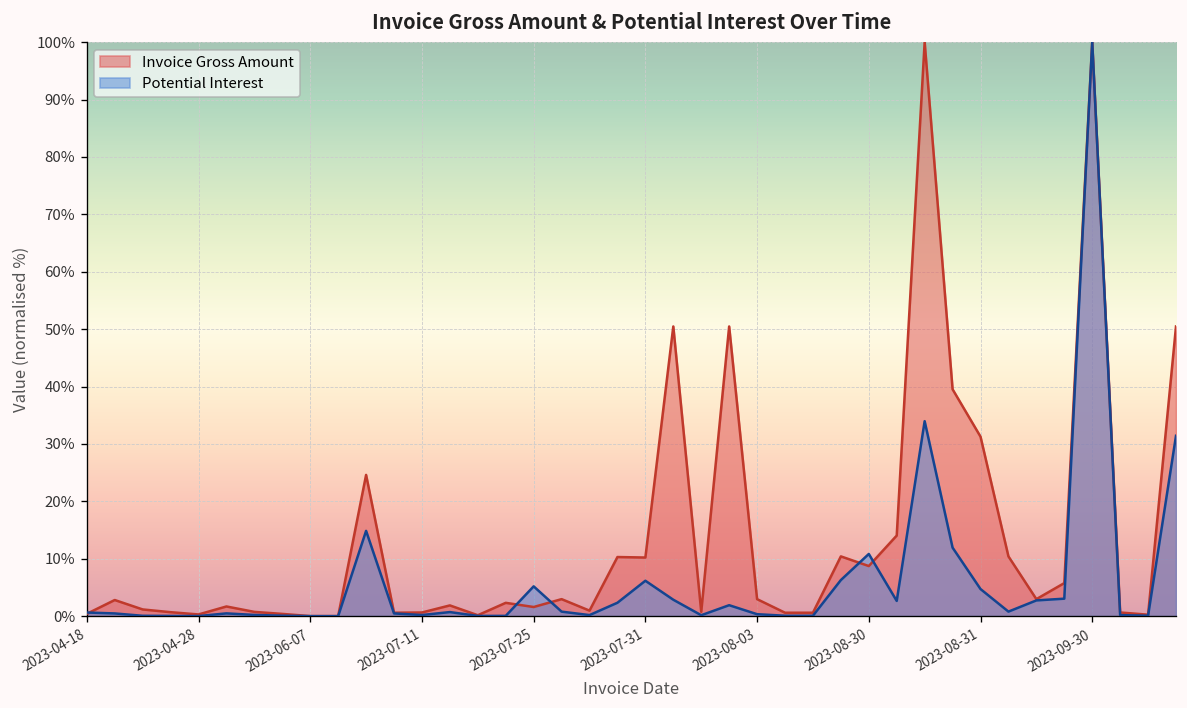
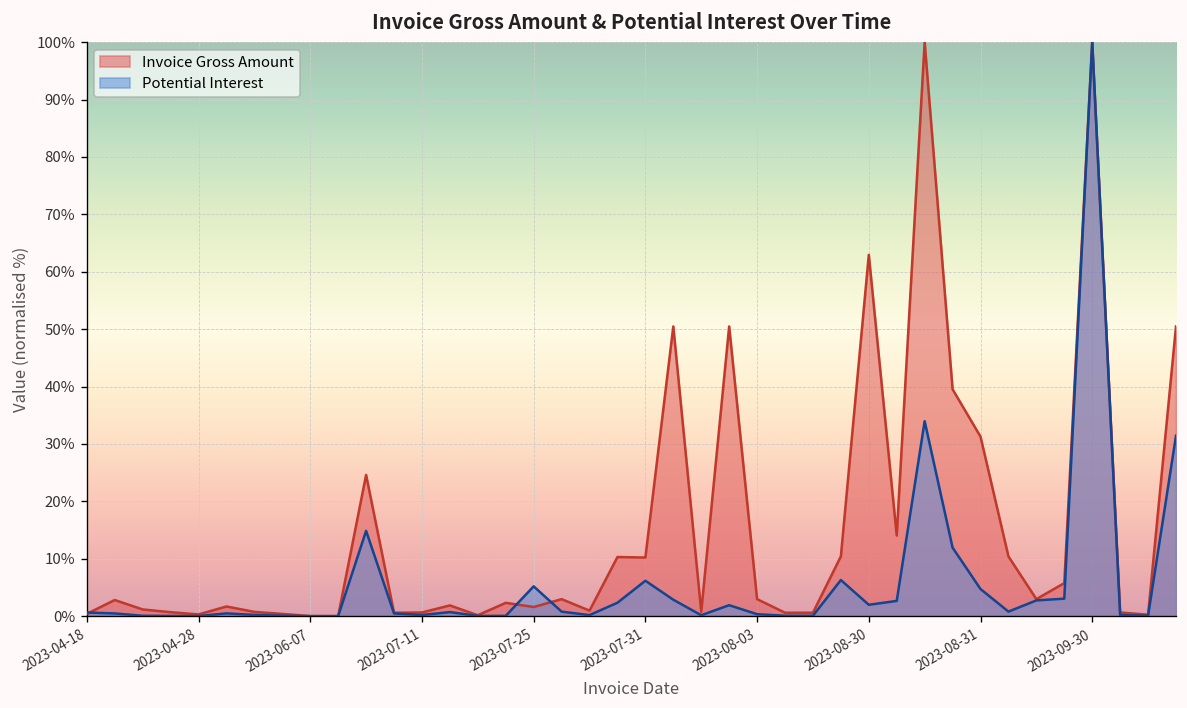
Invoice Gross Amount, 2023-08-30: 9% -> 63%
Potential Interest, 2023-08-30: 11% -> 2%
